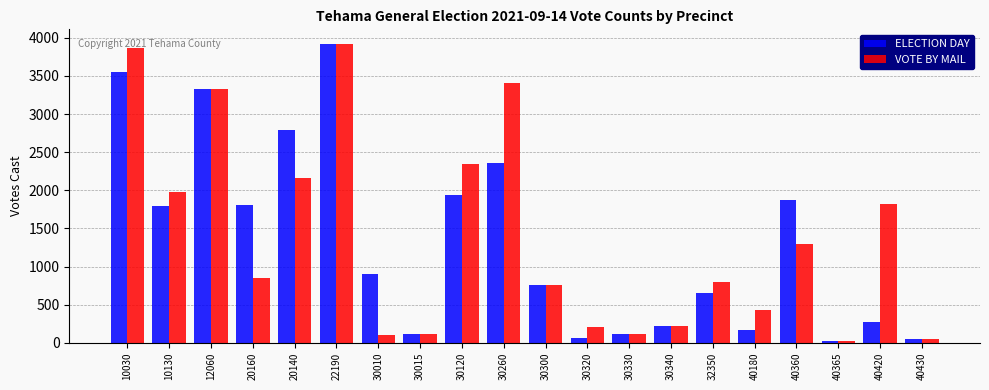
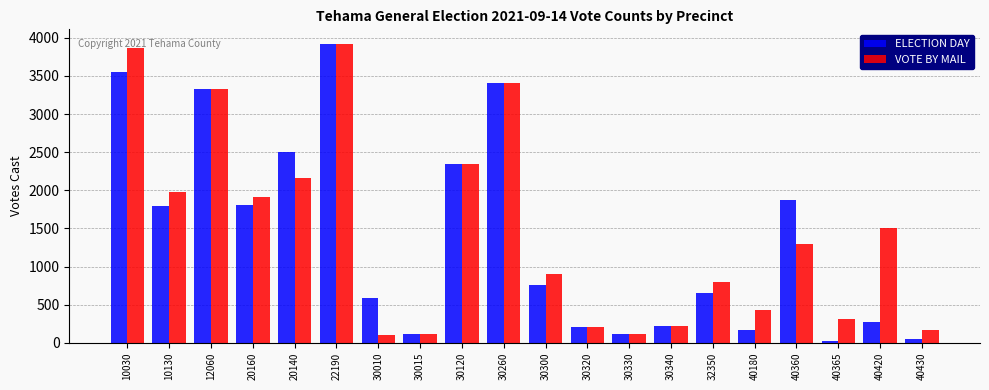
VOTE BY MAIL, 20160: 900 -> 1900
ELECTION DAY, 20140: 2800 -> 2500
ELECTION DAY, 30010: 900 -> 600
ELECTION DAY, 30120: 1900 -> 2400
ELECTION DAY, 30260: 2400 -> 3400
VOTE BY MAIL, 30300: 800 -> 900
ELECTION DAY, 30320: 100 -> 200
VOTE BY MAIL, 40365: 0 -> 300
VOTE BY MAIL, 40420: 1800 -> 1500
VOTE BY MAIL, 40430: 100 -> 200
